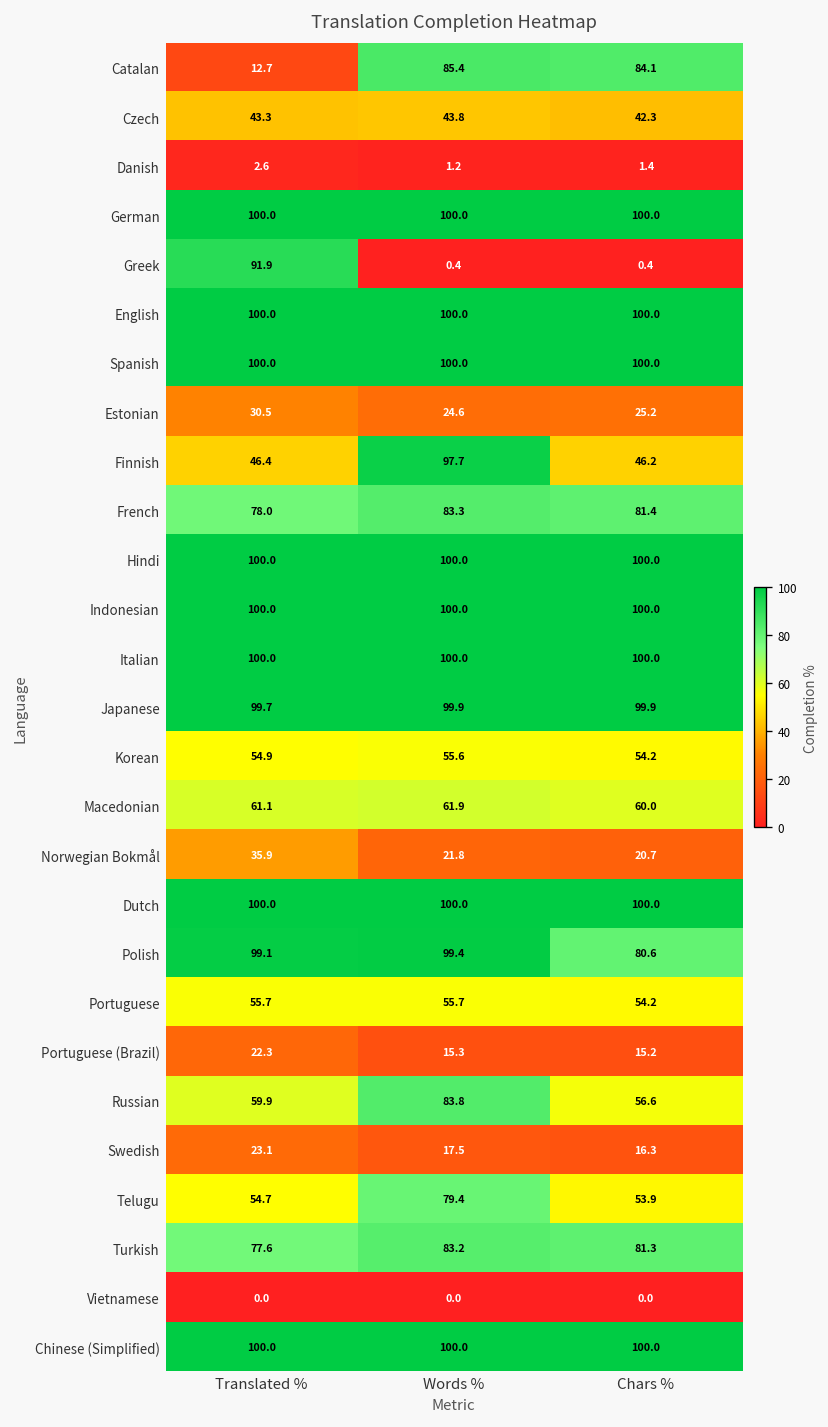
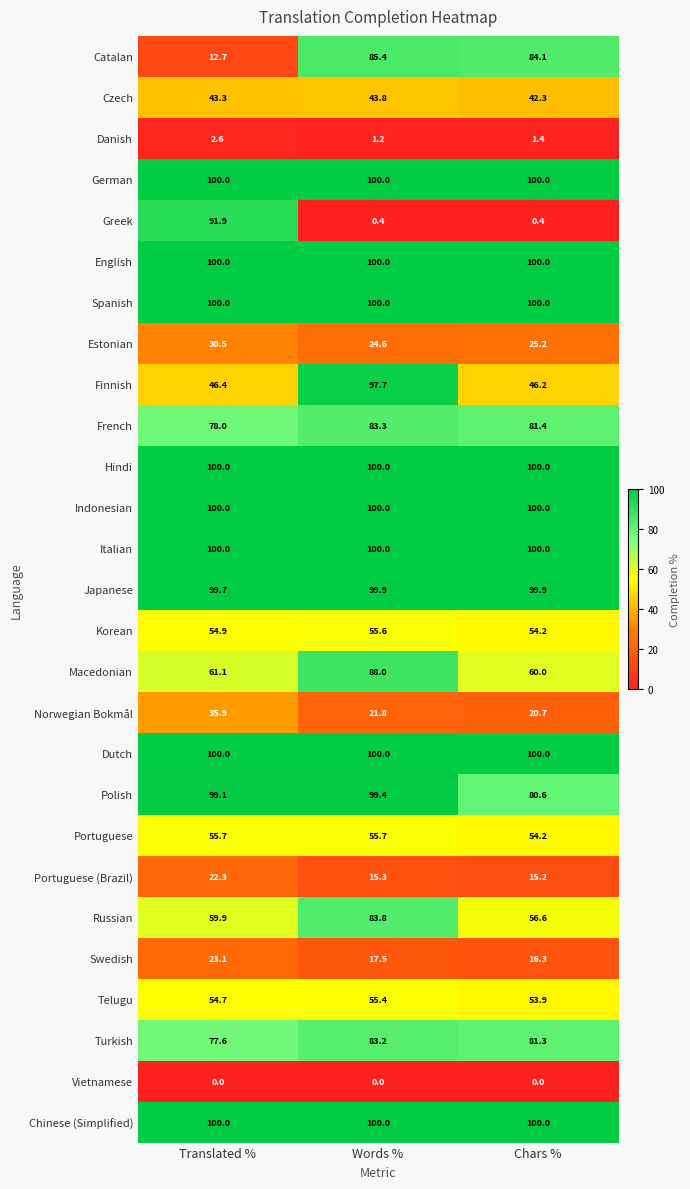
Macedonian, Words %: 61.9 -> 88.0
Telugu, Words %: 79.4 -> 55.4
